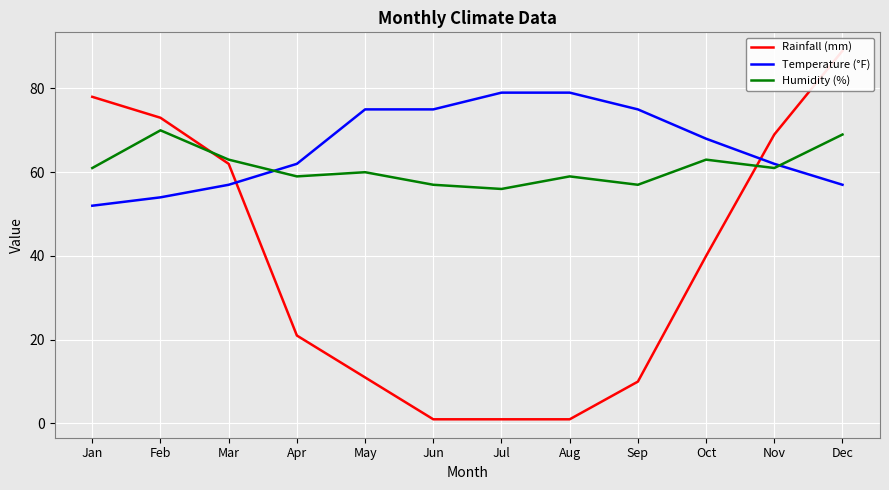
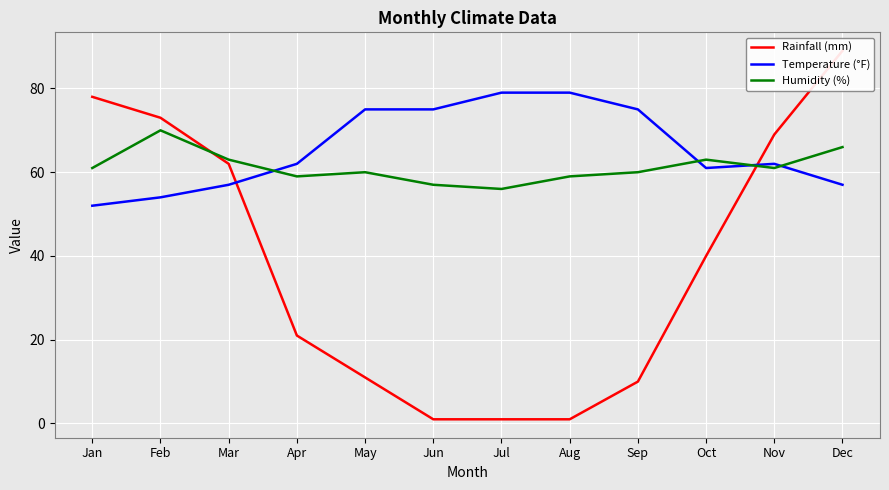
Humidity (%), Sep: 57 -> 60
Temperature (°F), Oct: 68 -> 61
Humidity (%), Dec: 69 -> 66
